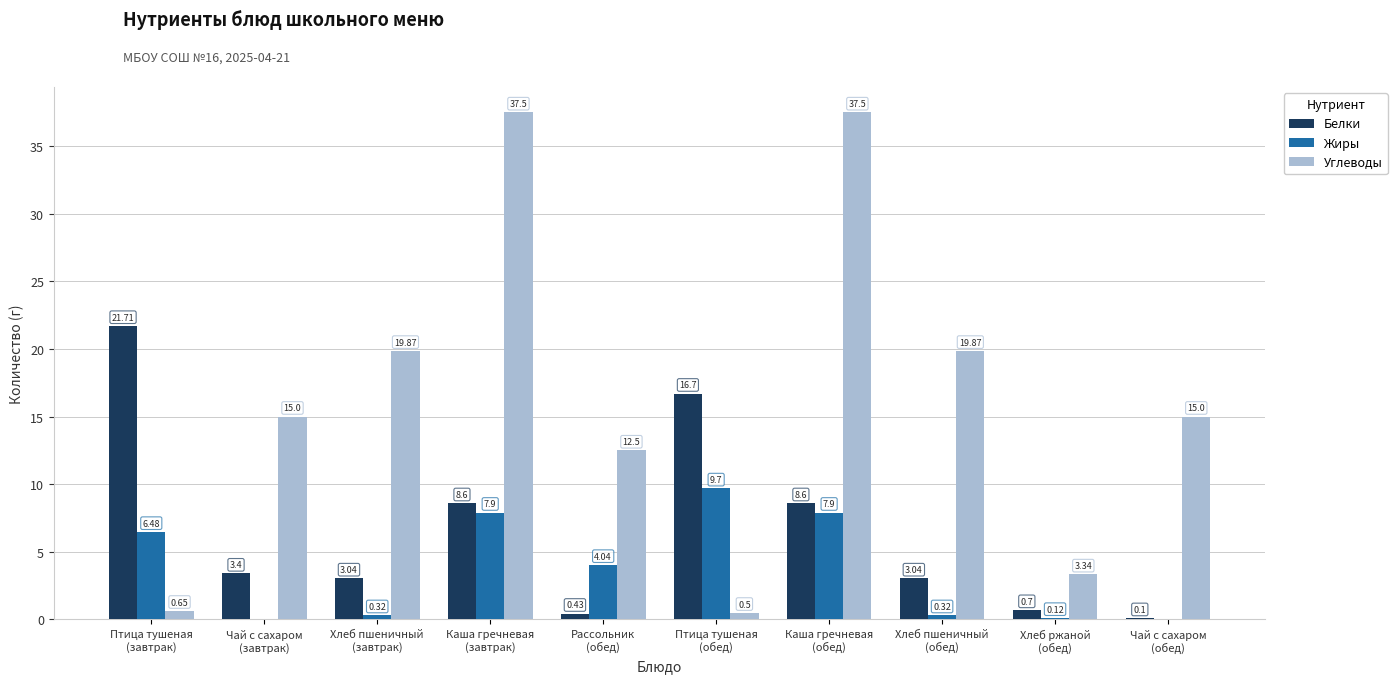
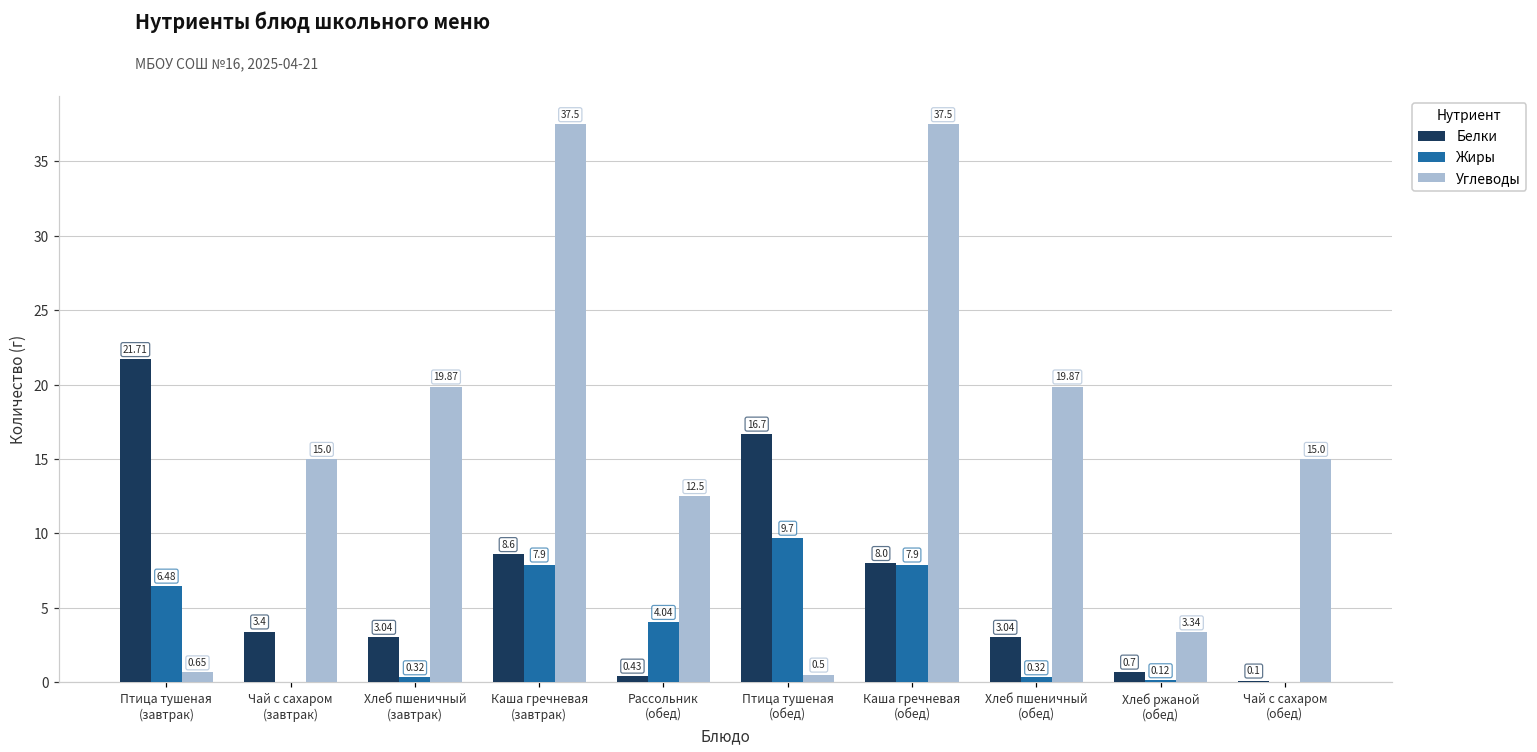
Белки, Каша гречневая (обед): 8.6 -> 8.0
